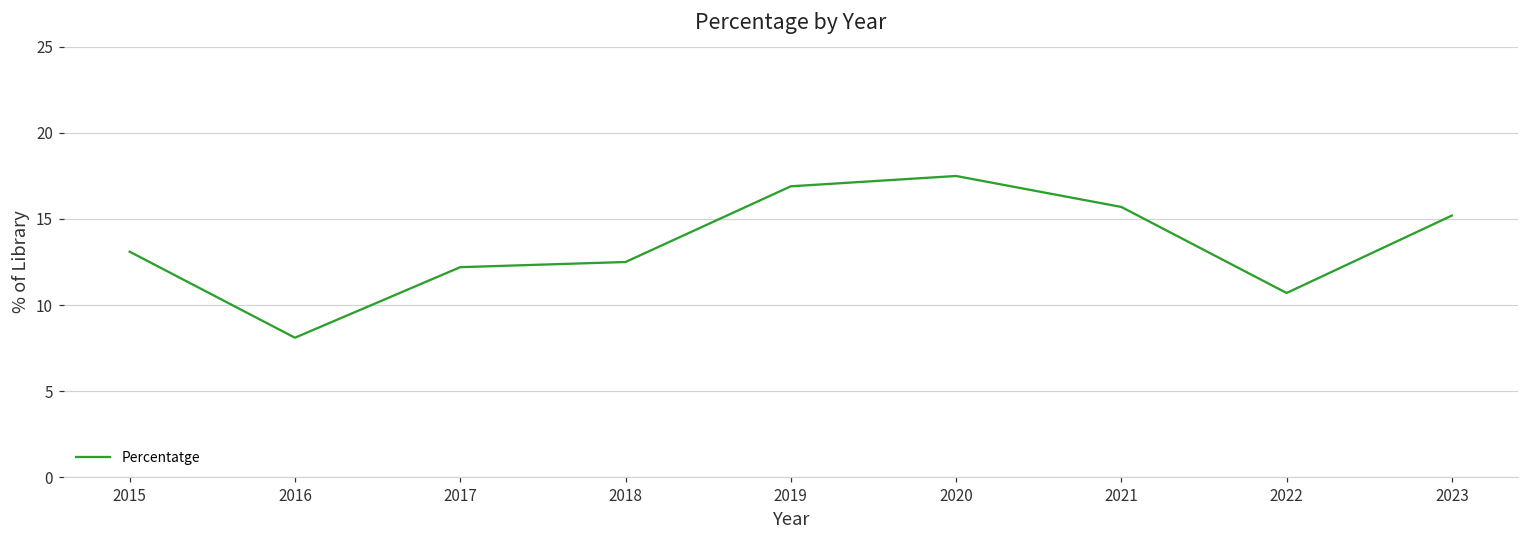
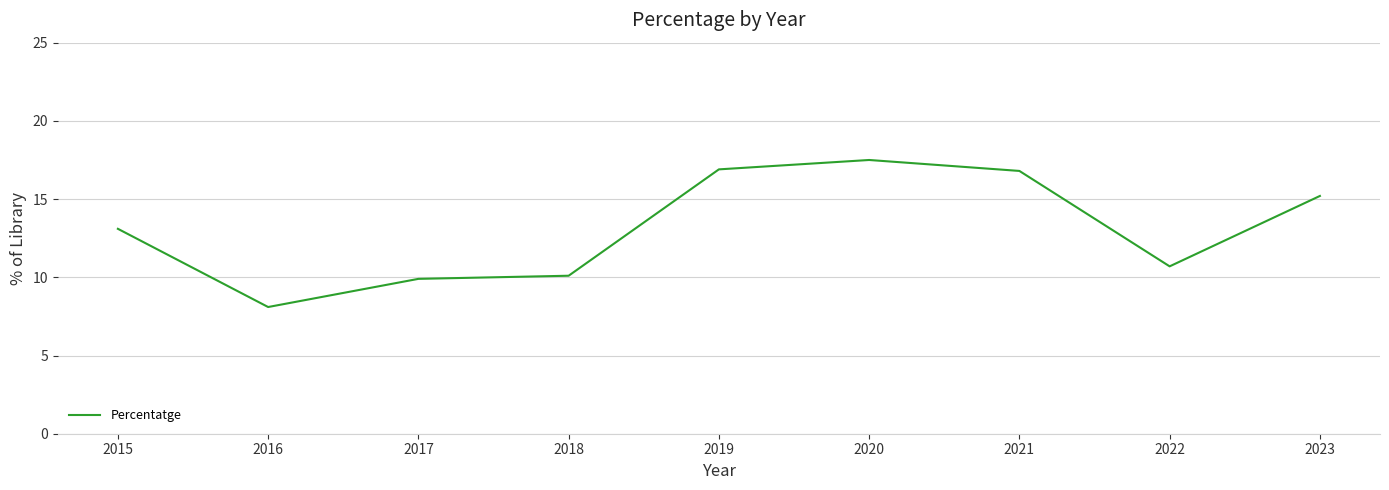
2017: 12.2 -> 9.9
2018: 12.5 -> 10.1
2021: 15.7 -> 16.8
